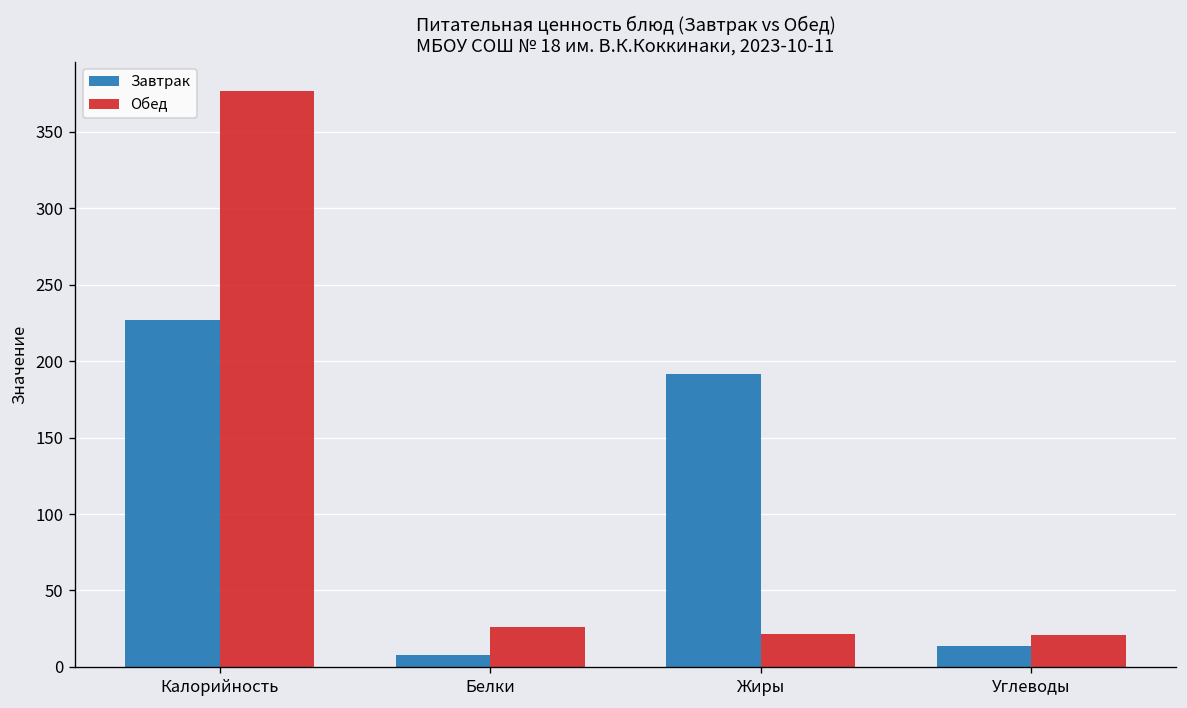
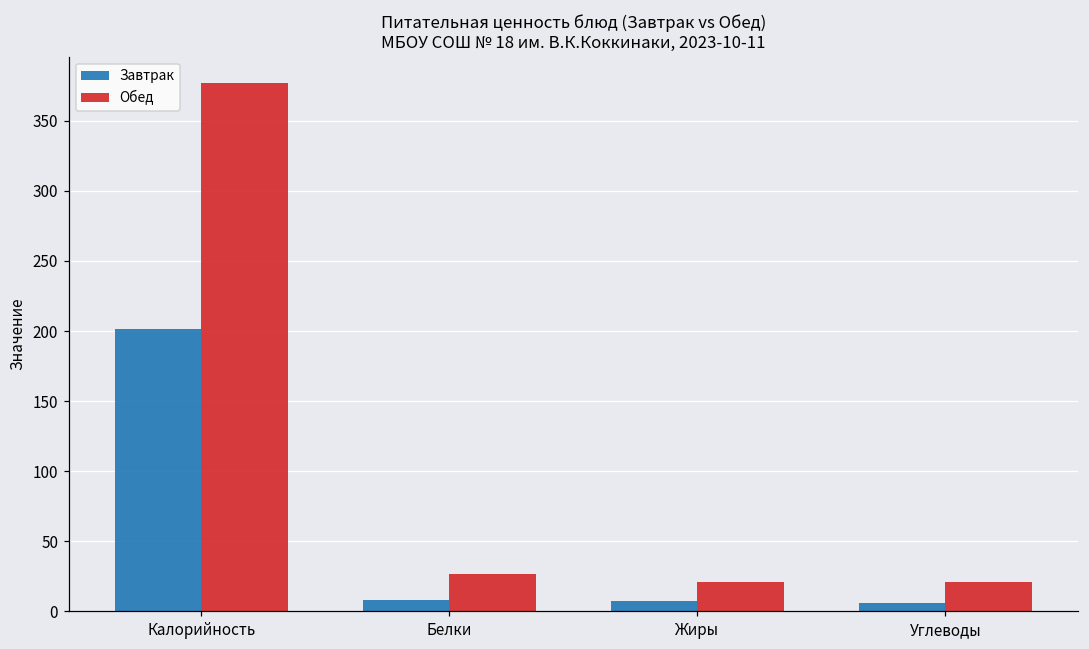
Завтрак, Калорийность: 227 -> 202
Завтрак, Жиры: 192 -> 8
Завтрак, Углеводы: 14 -> 6
